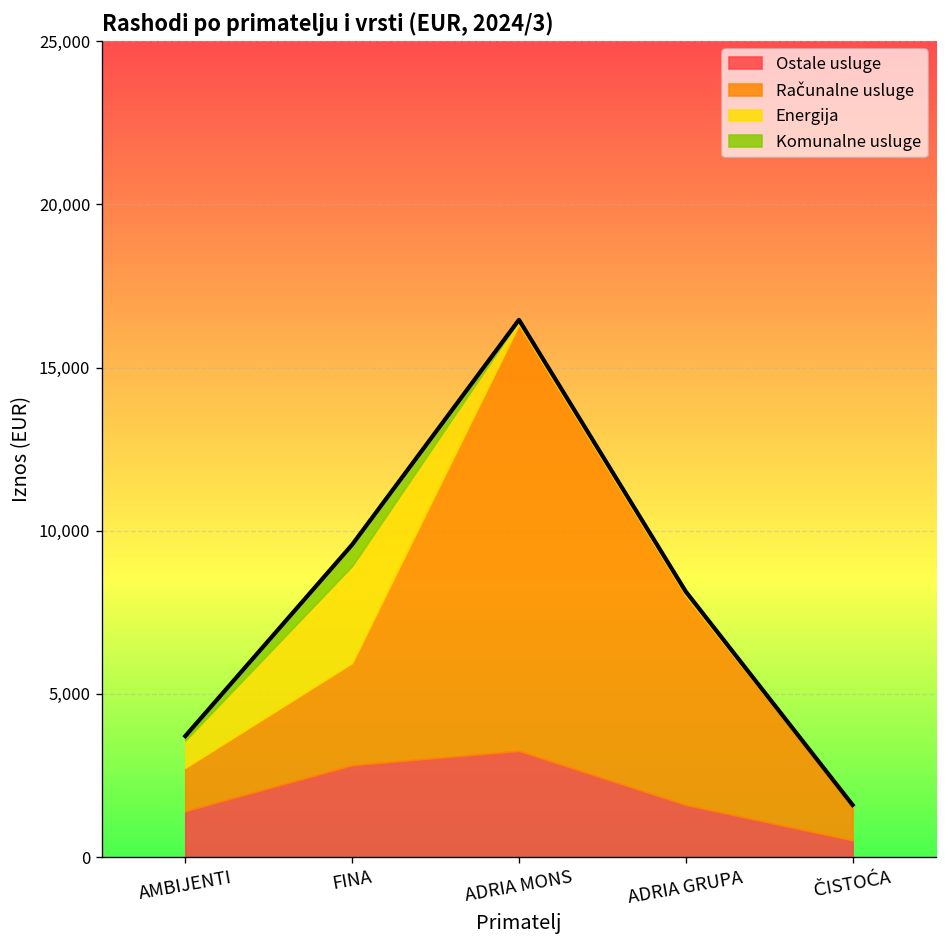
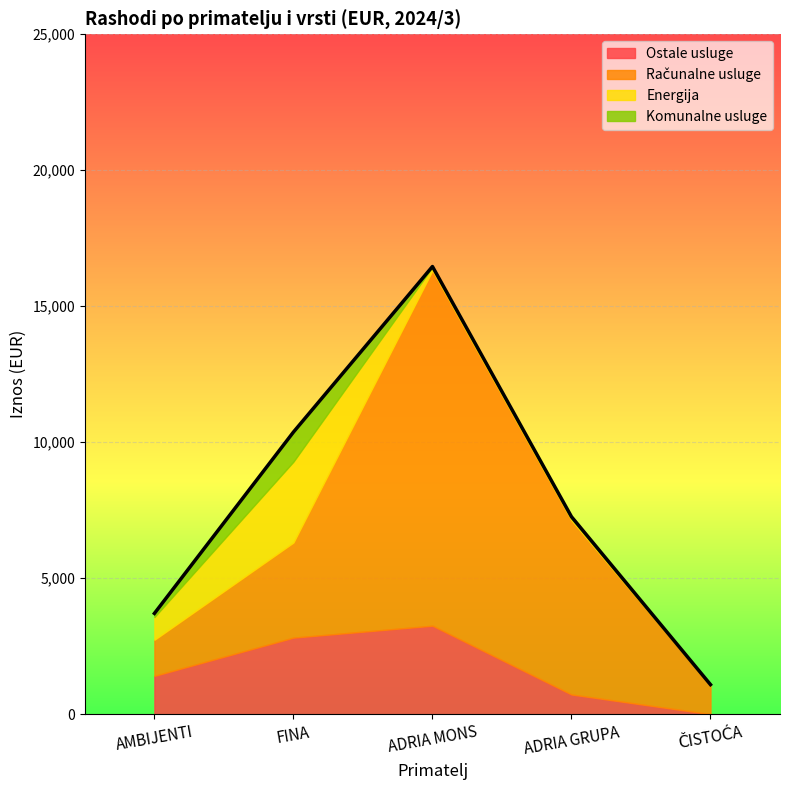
Računalne usluge, FINA: 3,100 -> 3,500
Komunalne usluge, FINA: 700 -> 1,100
Ostale usluge, ADRIA GRUPA: 1,600 -> 700
Ostale usluge, ČISTOĆA: 500 -> 0
